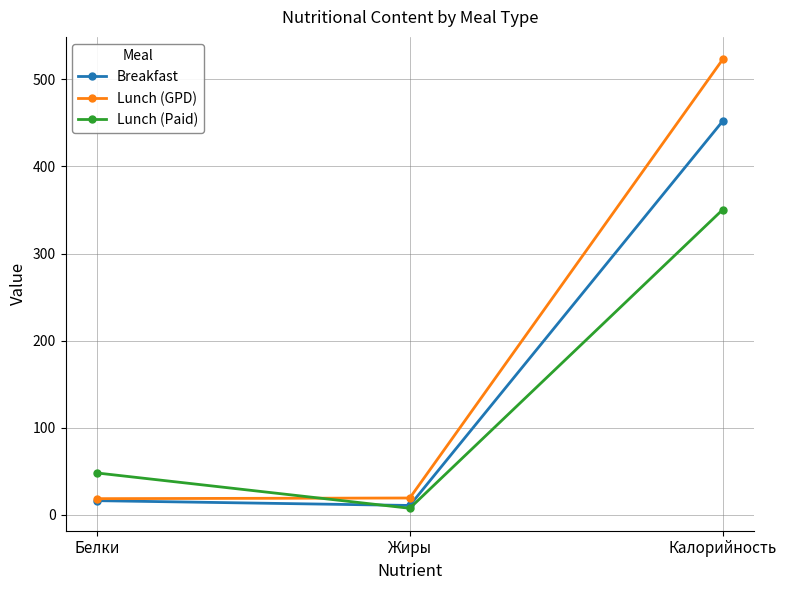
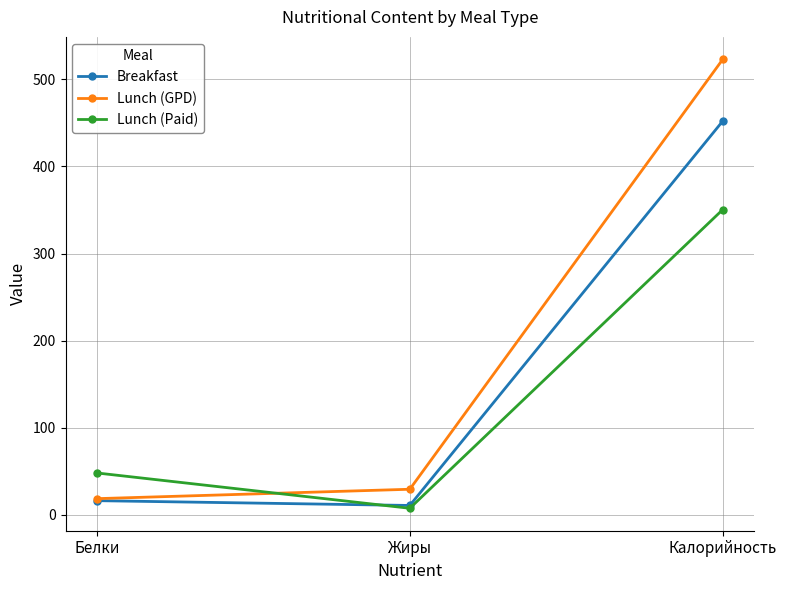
Lunch (GPD), Жиры: 20 -> 30
